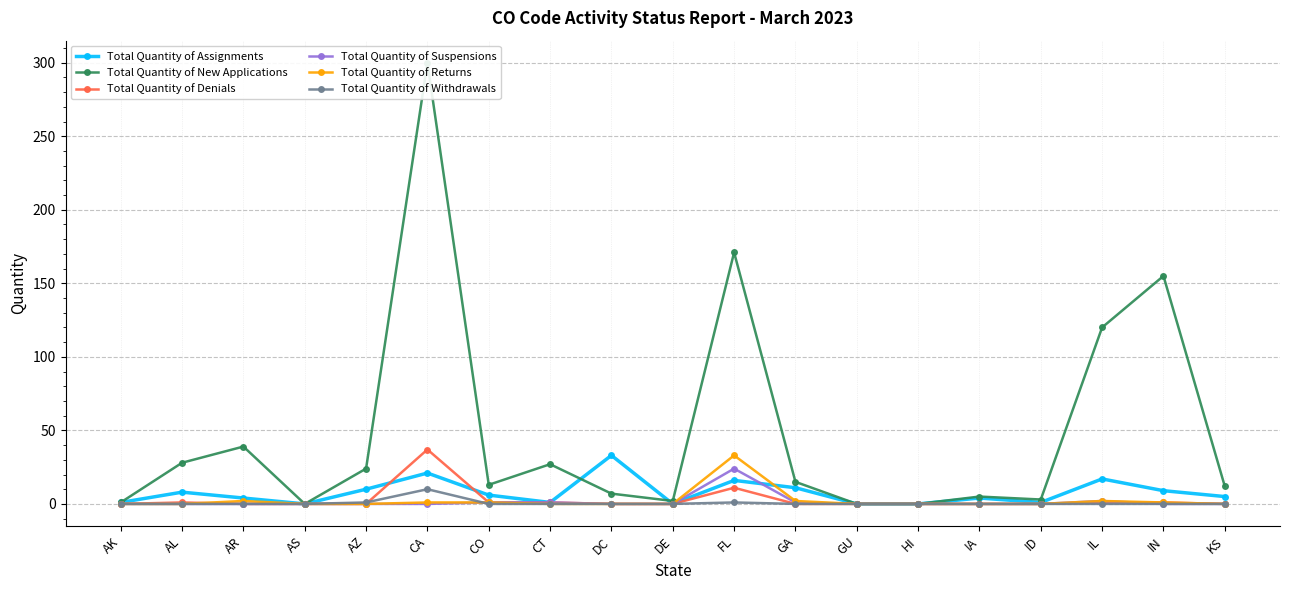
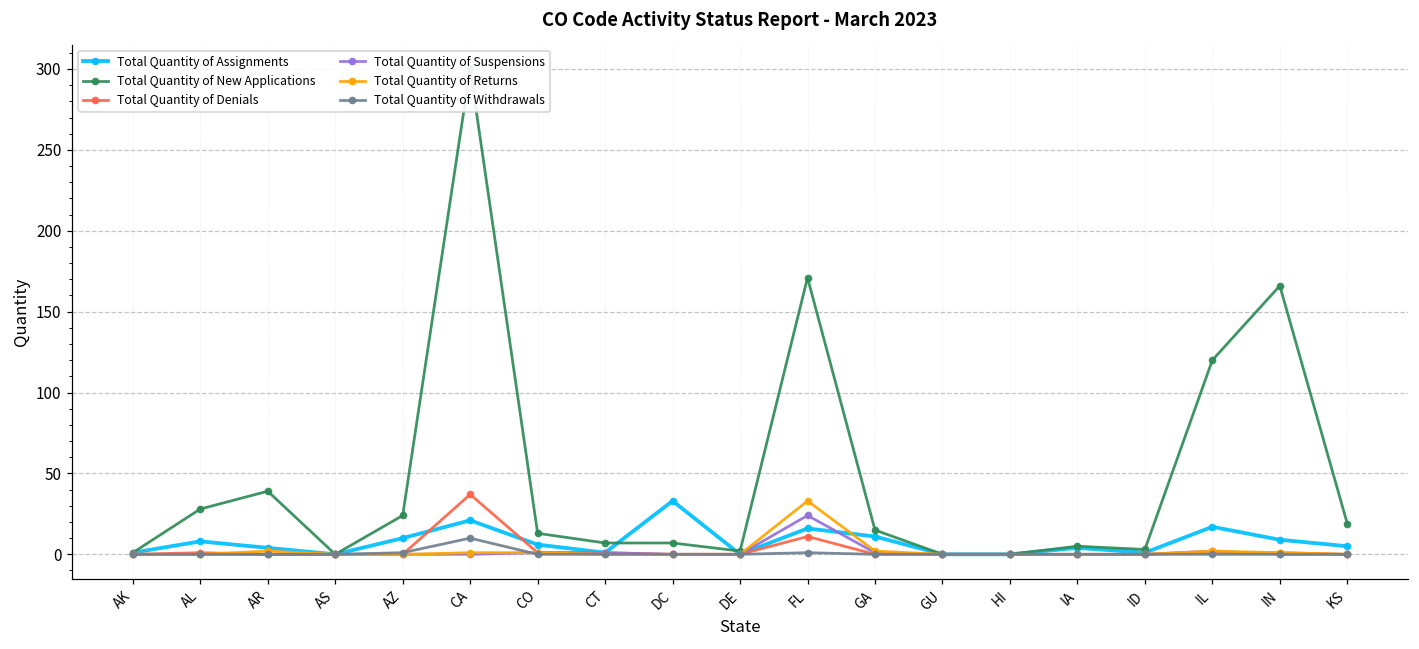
Total Quantity of New Applications, CT: 27 -> 7
Total Quantity of New Applications, IN: 155 -> 166
Total Quantity of New Applications, KS: 12 -> 19
